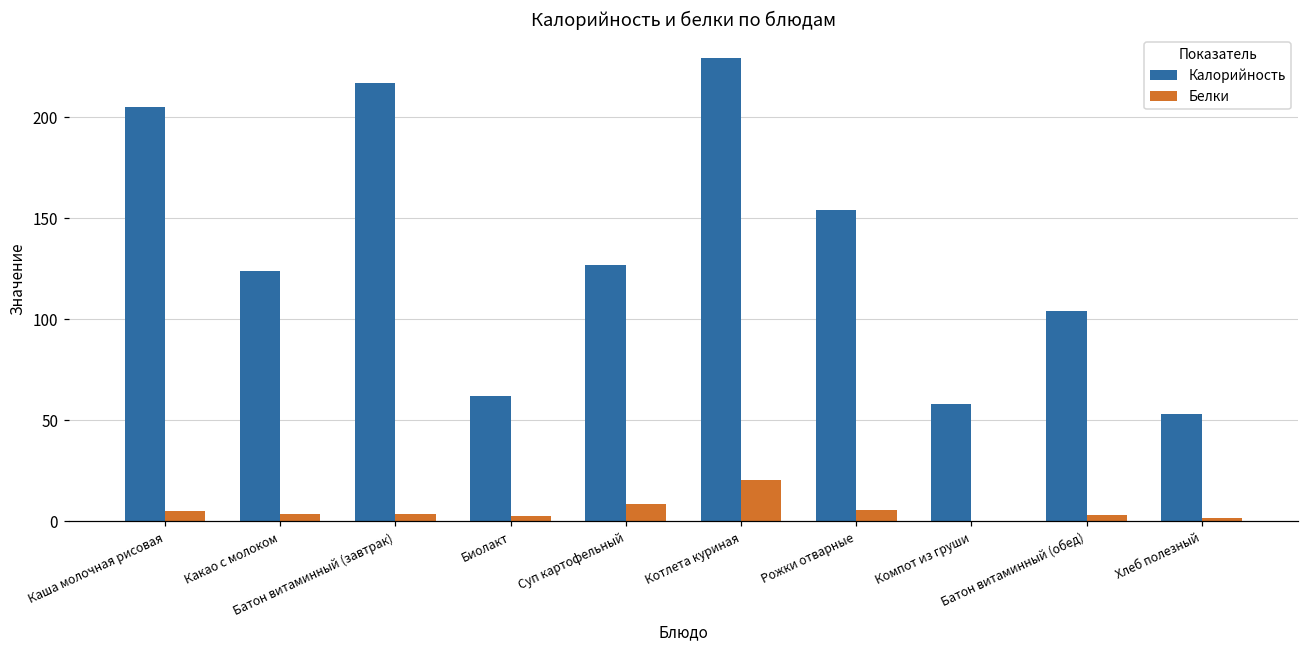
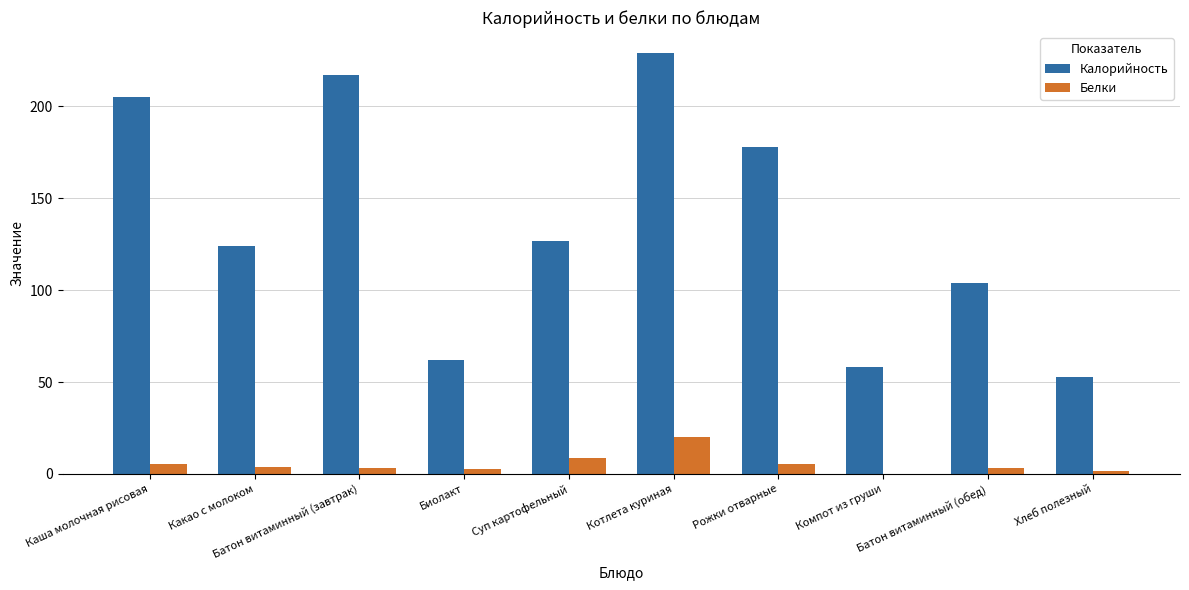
Калорийность, Рожки отварные: 154 -> 178
